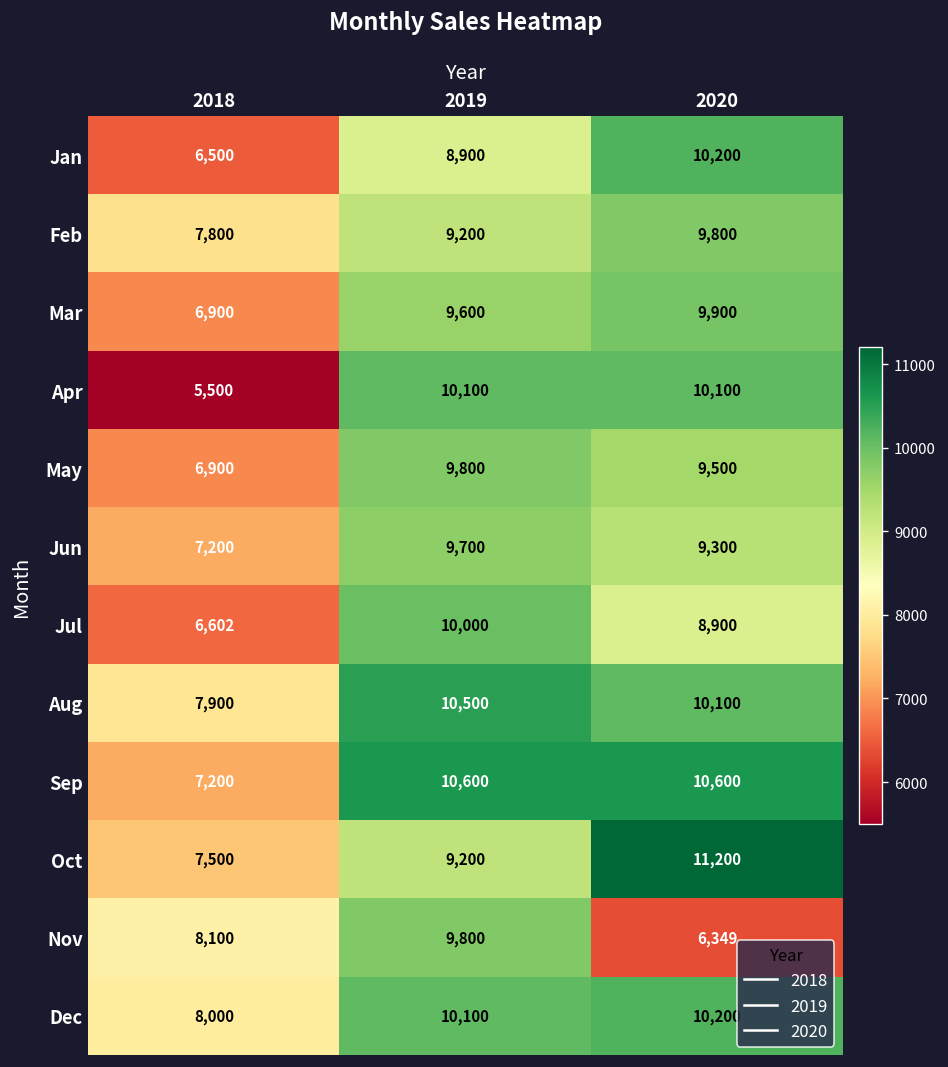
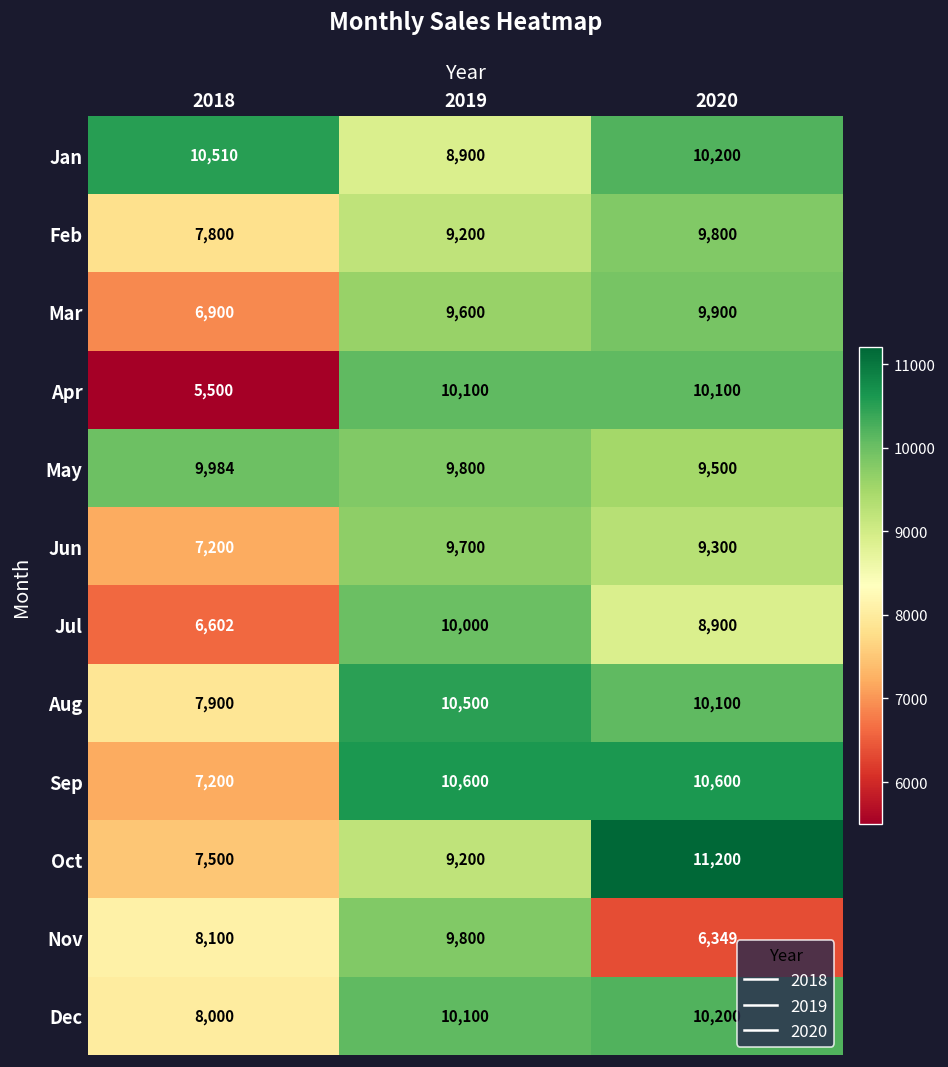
Jan, 2018: 6,500 -> 10,510
May, 2018: 6,900 -> 9,984
